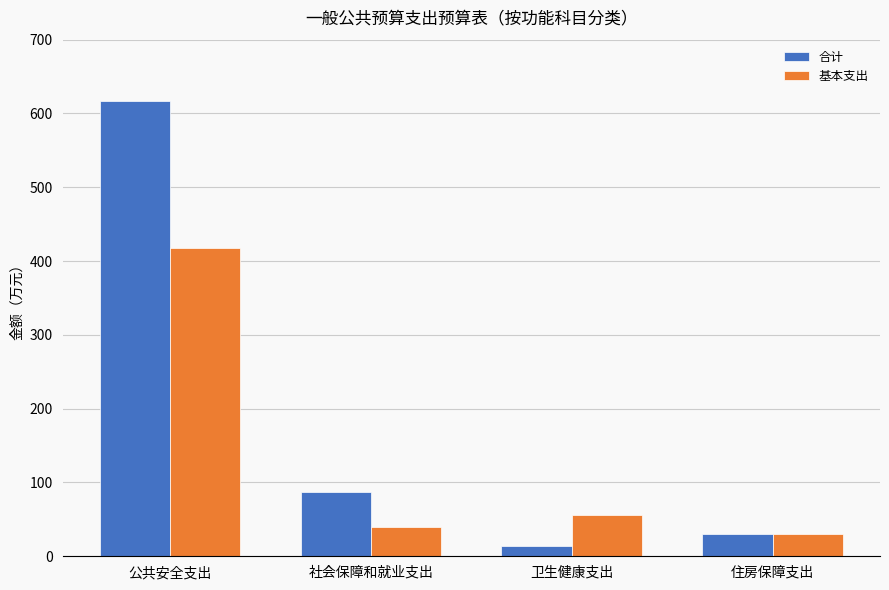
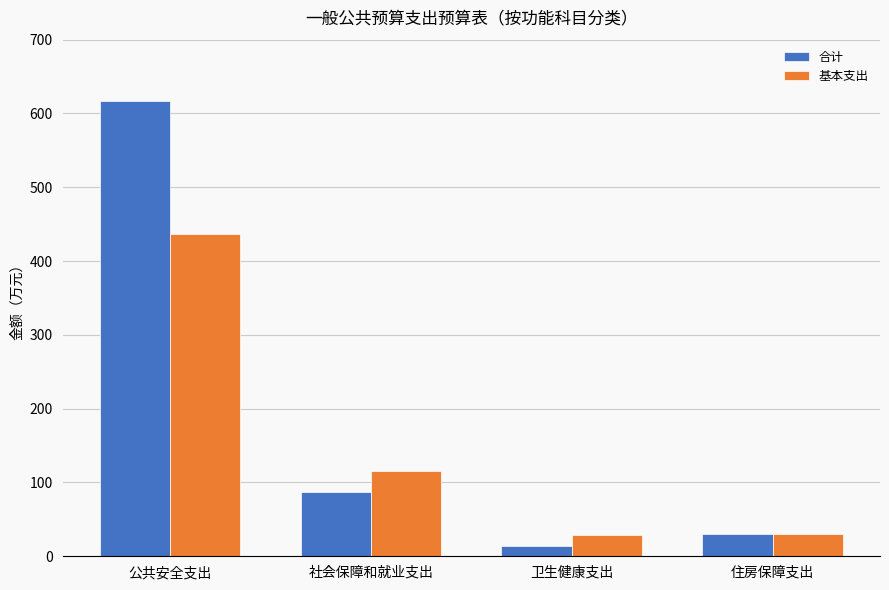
基本支出, 公共安全支出: 420 -> 440
基本支出, 社会保障和就业支出: 40 -> 120
基本支出, 卫生健康支出: 60 -> 30
